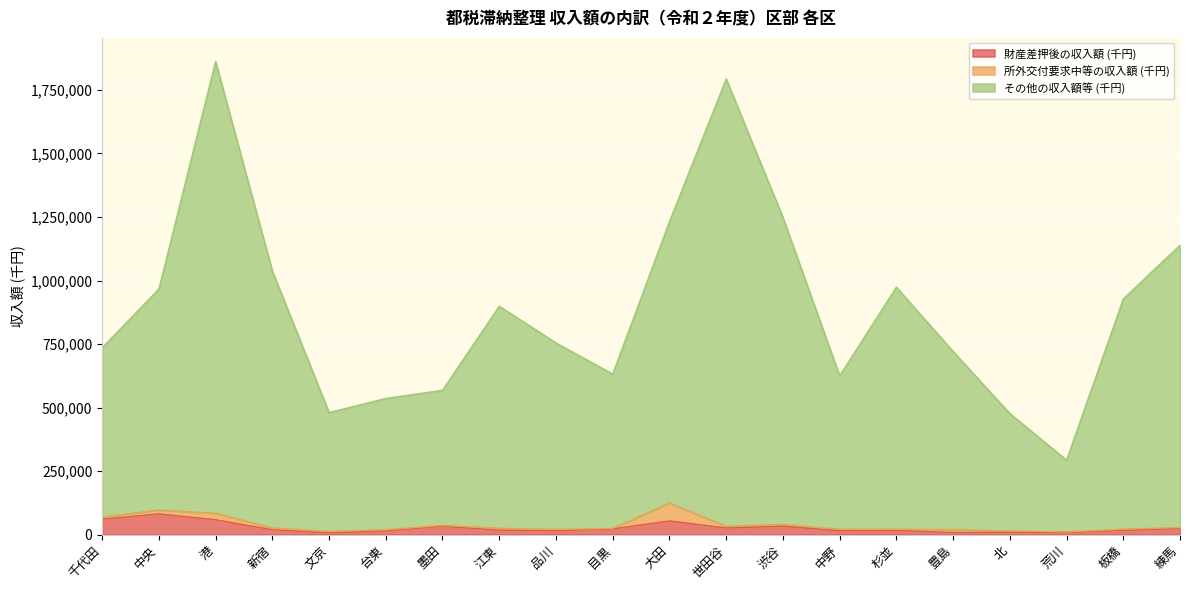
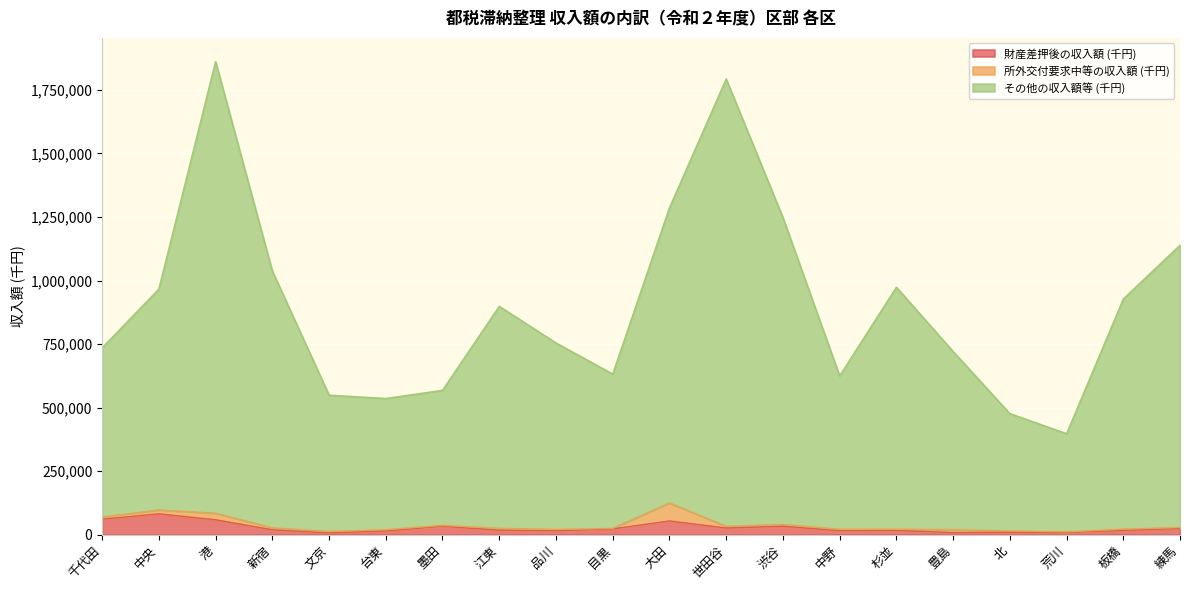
その他の収入額等 (千円), 文京: 470,000 -> 540,000
その他の収入額等 (千円), 大田: 1,110,000 -> 1,160,000
その他の収入額等 (千円), 荒川: 280,000 -> 390,000
